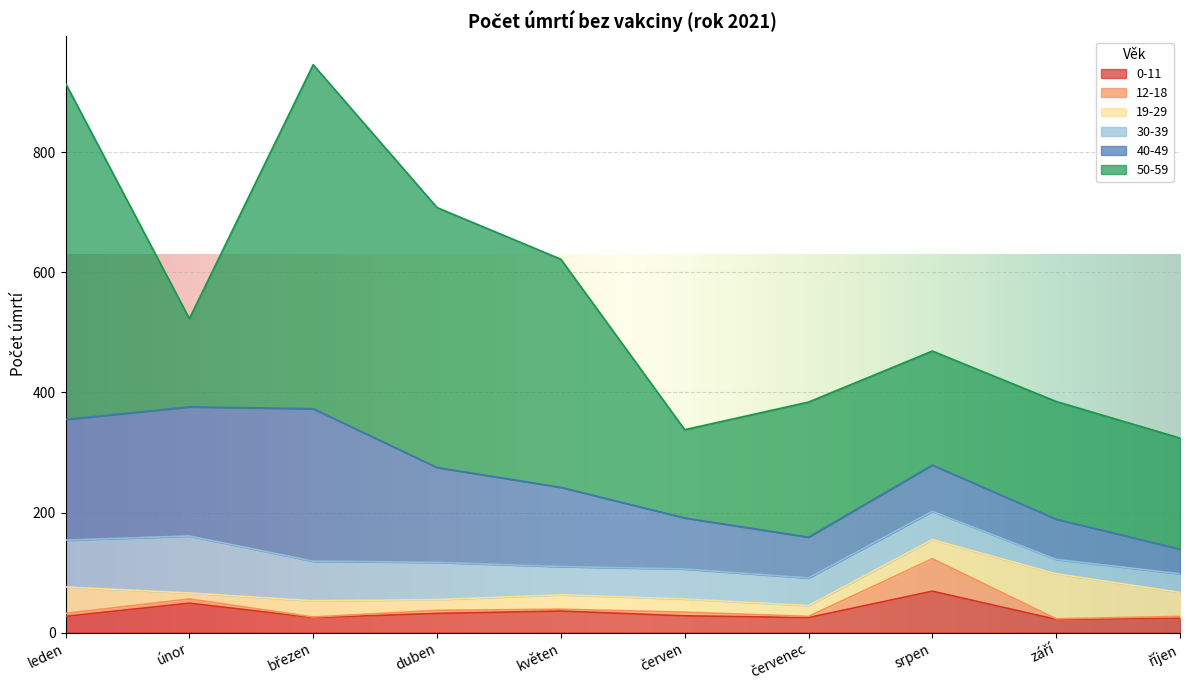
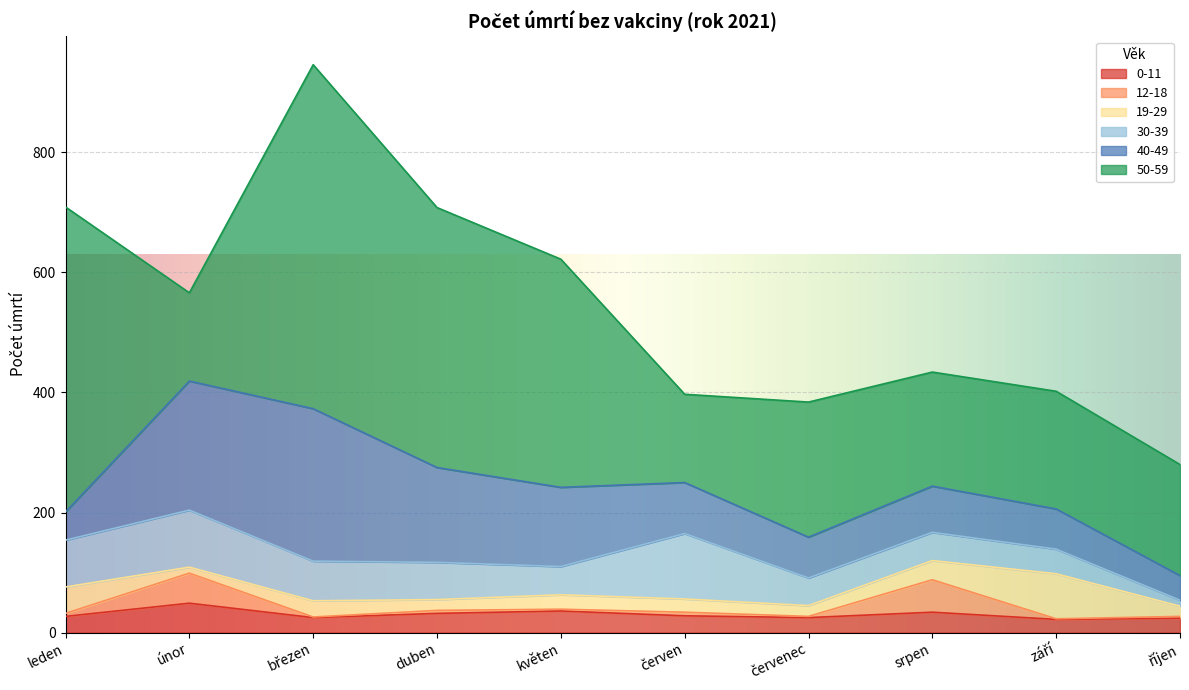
40-49, leden: 200 -> 50
50-59, leden: 560 -> 510
12-18, únor: 10 -> 50
30-39, červen: 50 -> 110
0-11, srpen: 70 -> 30
30-39, září: 20 -> 40
19-29, říjen: 40 -> 20
30-39, říjen: 30 -> 10
